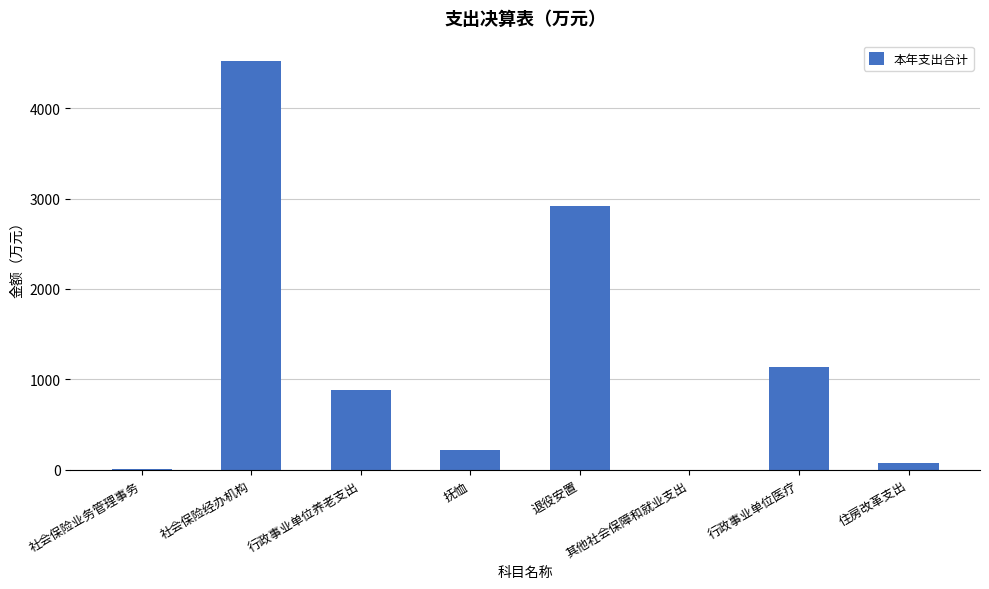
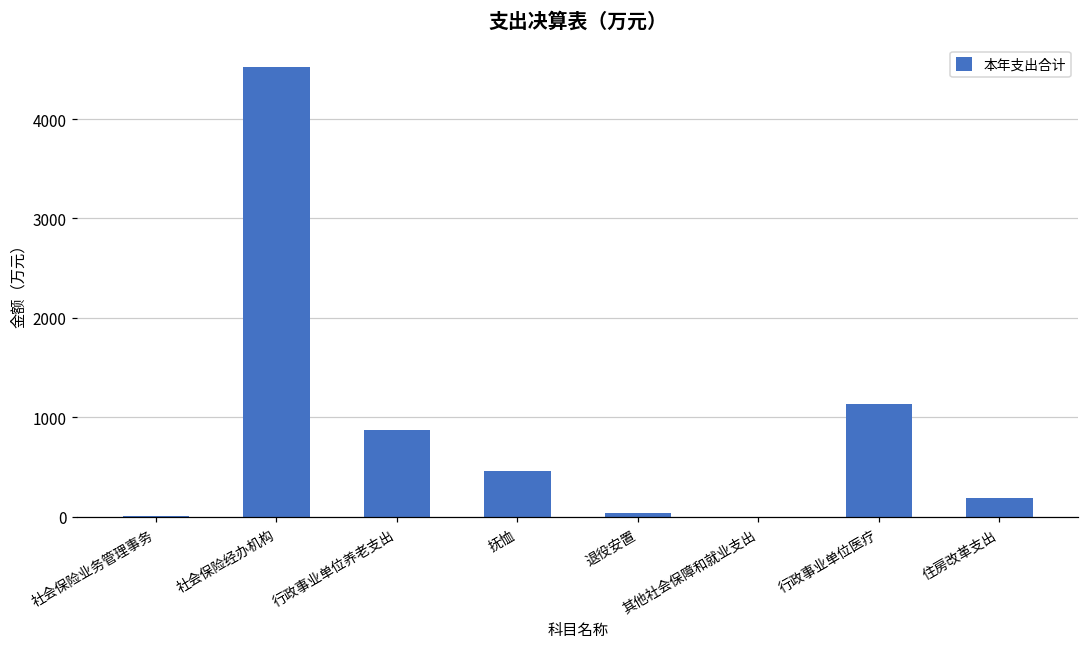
抚恤: 200 -> 500
退役安置: 2900 -> 0
住房改革支出: 100 -> 200
